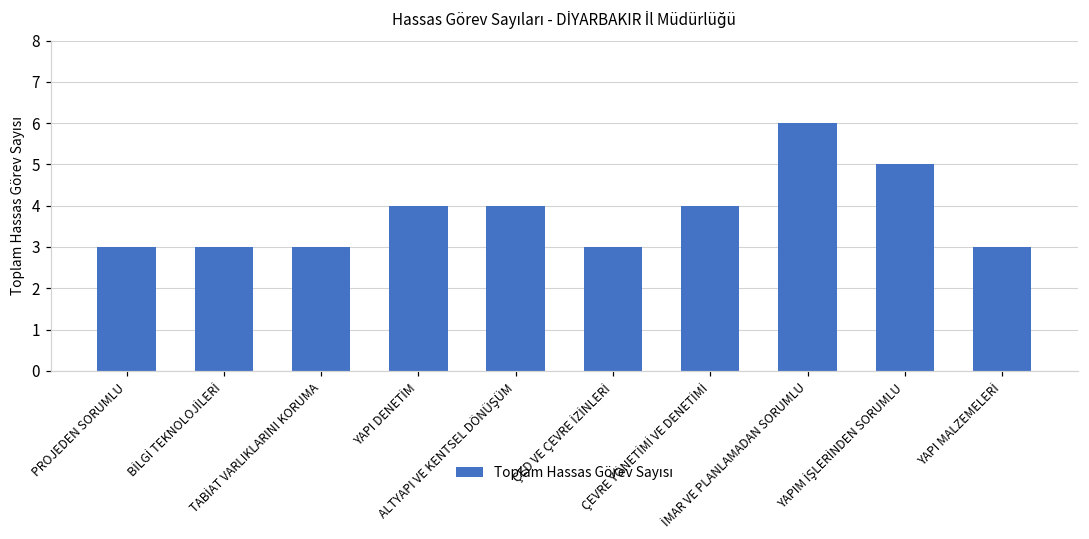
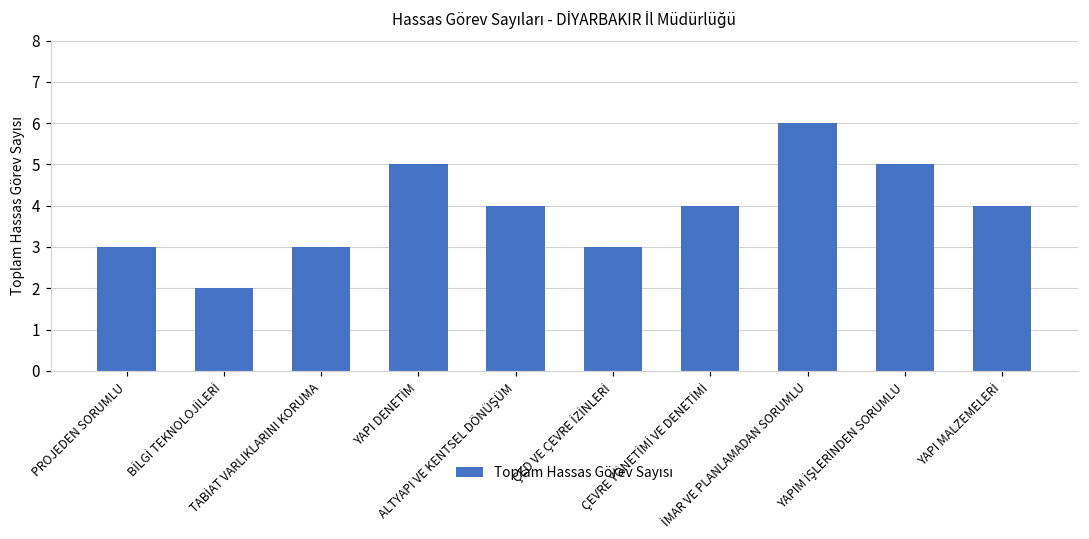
BİLGİ TEKNOLOJİLERİ: 3 -> 2
YAPI DENETİM: 4 -> 5
YAPI MALZEMELERİ: 3 -> 4
